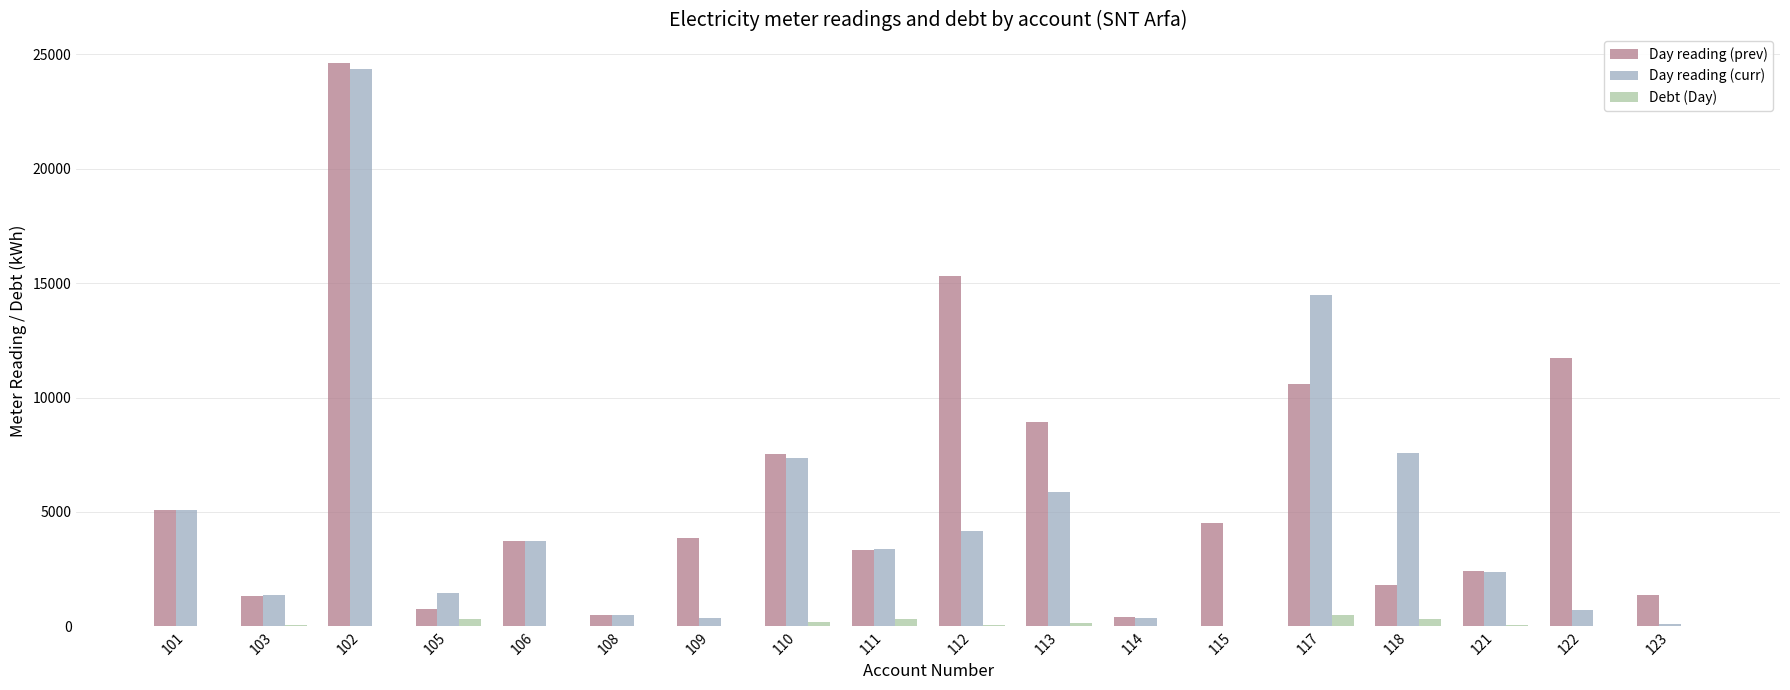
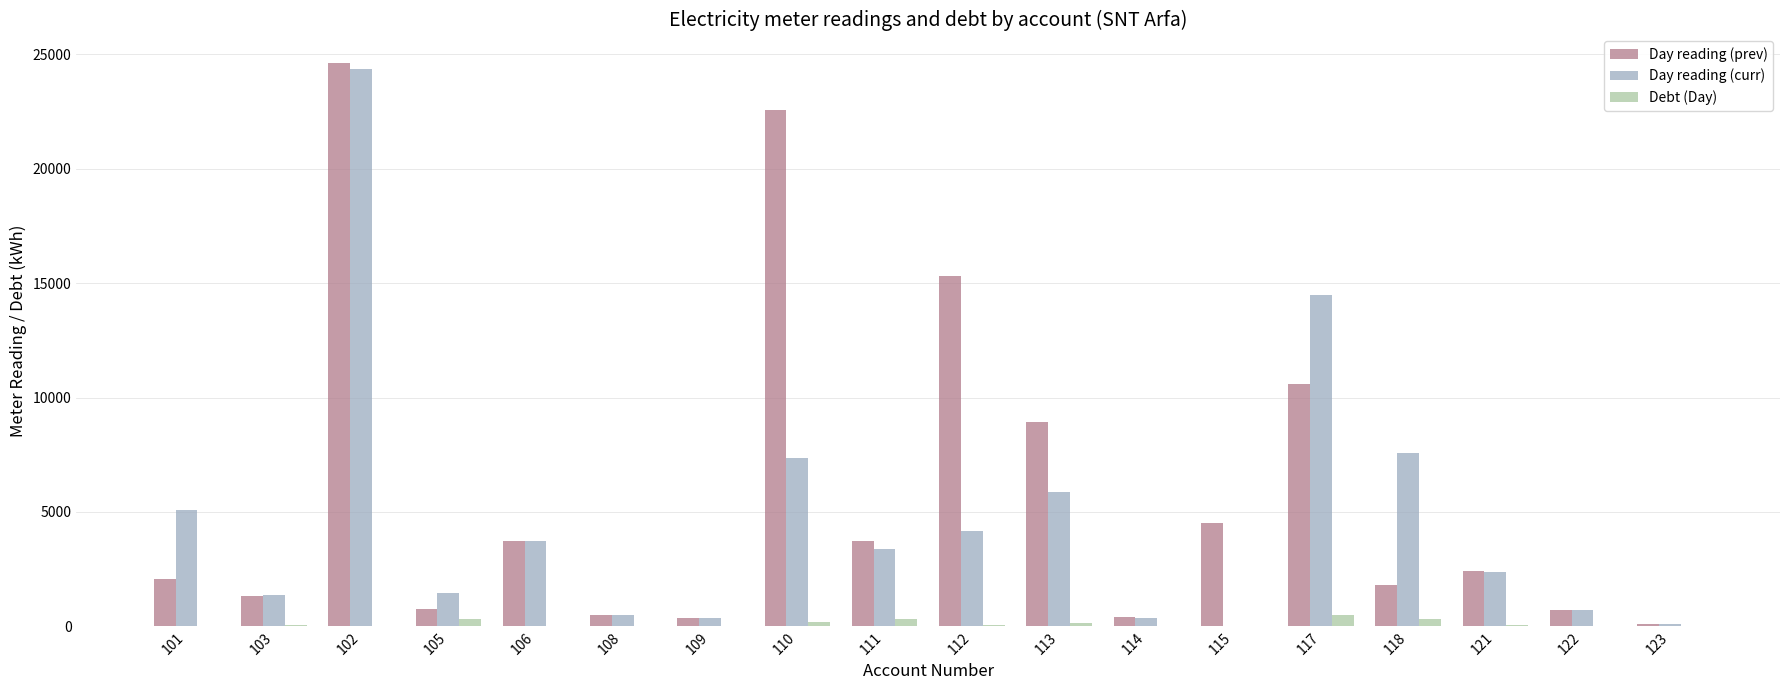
Day reading (prev), 101: 5100 -> 2100
Day reading (prev), 109: 3900 -> 300
Day reading (prev), 110: 7500 -> 22600
Day reading (prev), 111: 3400 -> 3700
Day reading (prev), 122: 11700 -> 700
Day reading (prev), 123: 1400 -> 100
